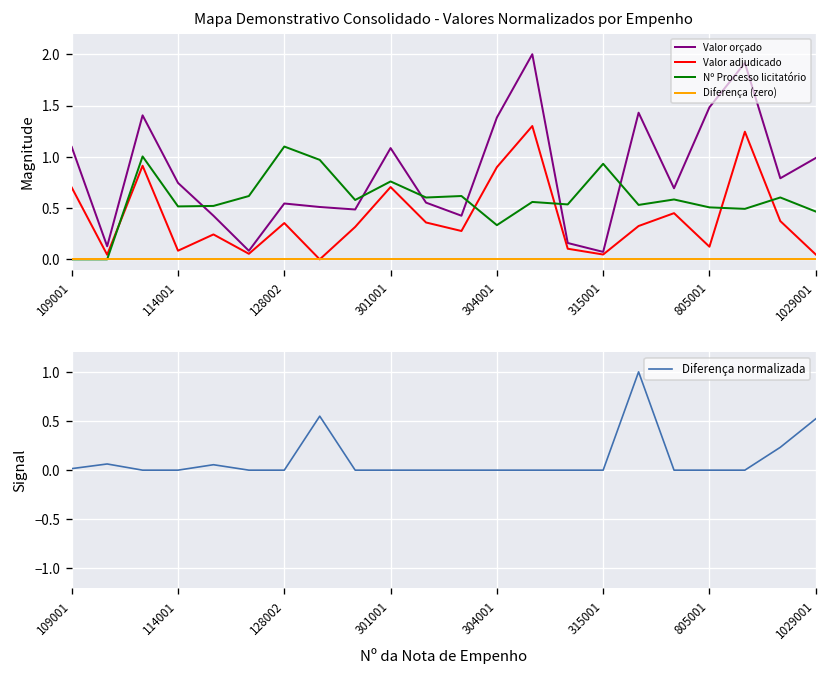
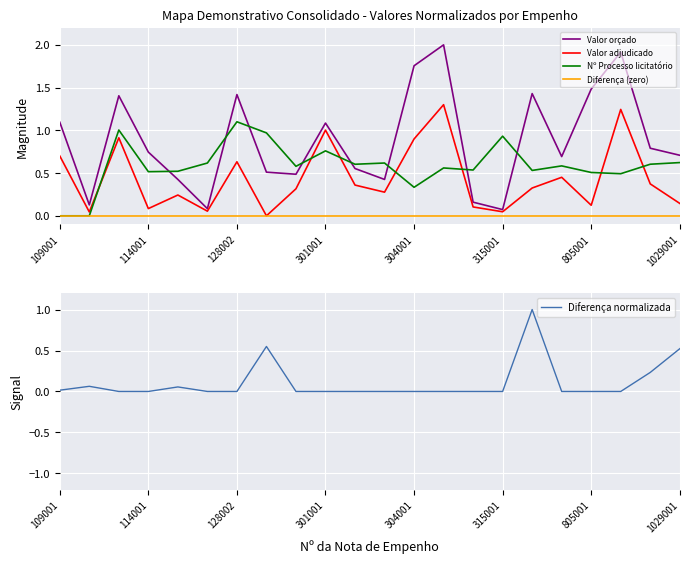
Mapa Demonstrativo Consolidado - Valores Normalizados por Empenho, Valor orçado, 128002: 0.5 -> 1.4
Mapa Demonstrativo Consolidado - Valores Normalizados por Empenho, Valor adjudicado, 128002: 0.4 -> 0.6
Mapa Demonstrativo Consolidado - Valores Normalizados por Empenho, Valor adjudicado, 301001: 0.7 -> 1.0
Mapa Demonstrativo Consolidado - Valores Normalizados por Empenho, Valor orçado, 304001: 1.4 -> 1.8
Mapa Demonstrativo Consolidado - Valores Normalizados por Empenho, Valor orçado, 1029001: 1.0 -> 0.7
Mapa Demonstrativo Consolidado - Valores Normalizados por Empenho, Valor adjudicado, 1029001: 0.0 -> 0.1
Mapa Demonstrativo Consolidado - Valores Normalizados por Empenho, Nº Processo licitatório, 1029001: 0.5 -> 0.6
